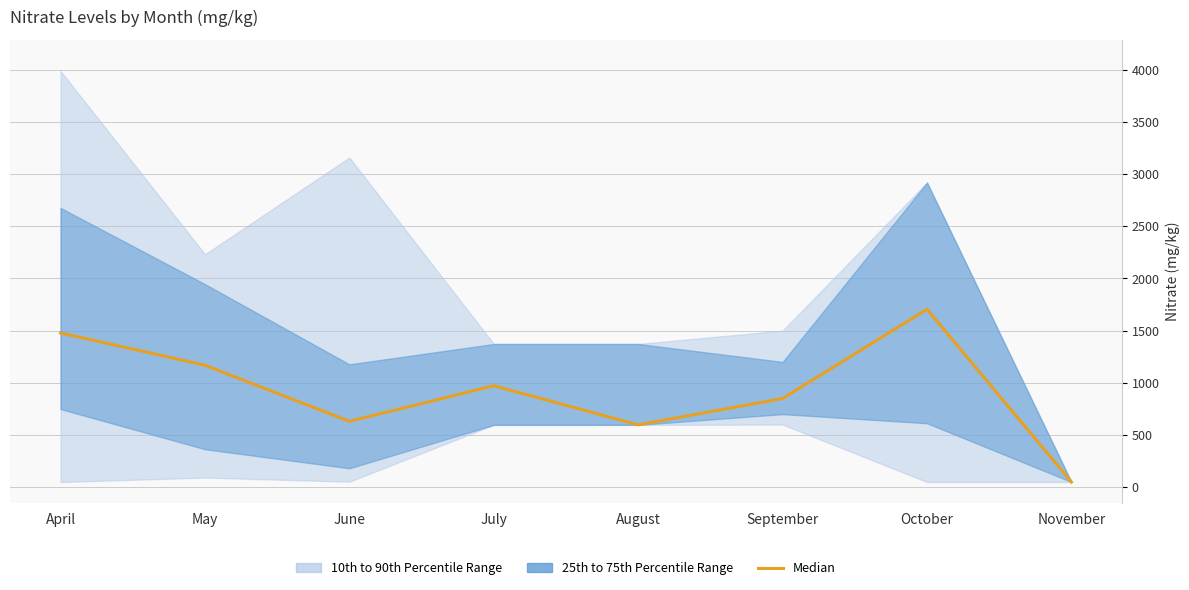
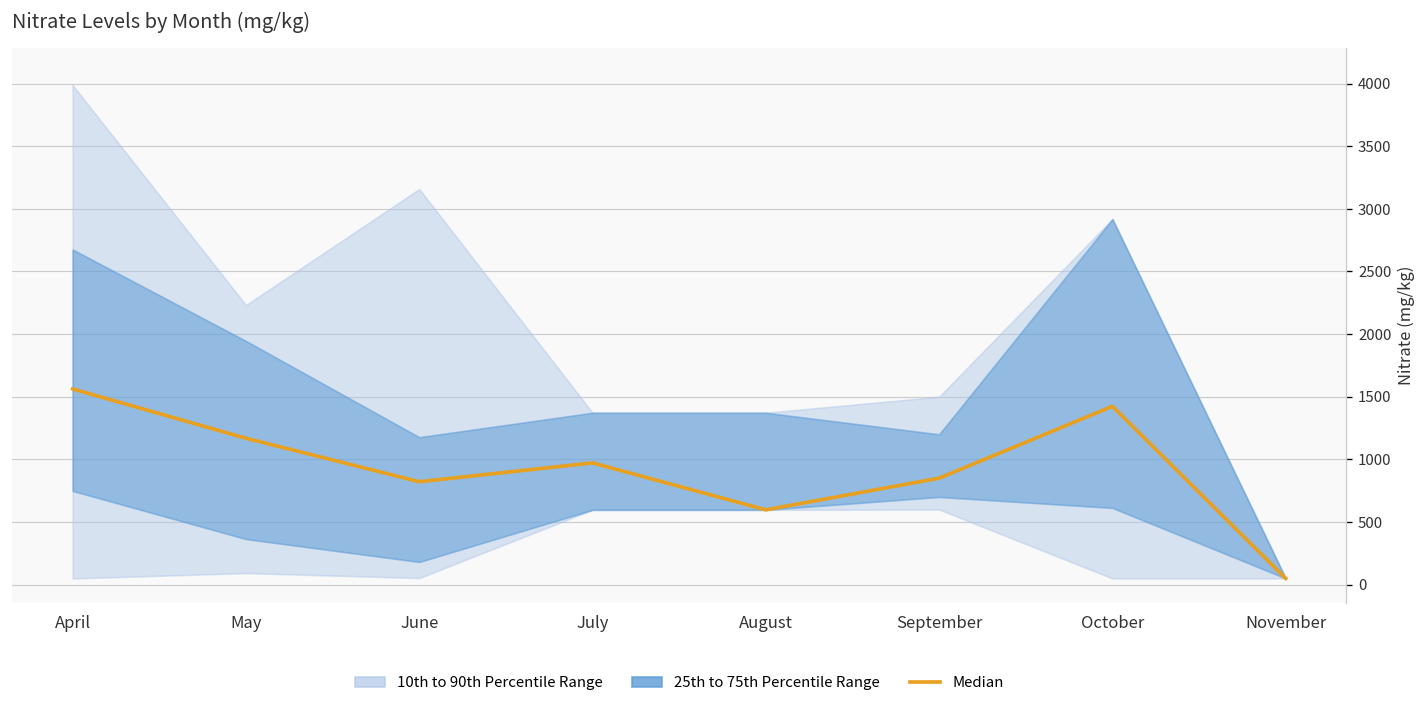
Median, April: 1480 -> 1560
Median, June: 630 -> 820
Median, October: 1700 -> 1420
